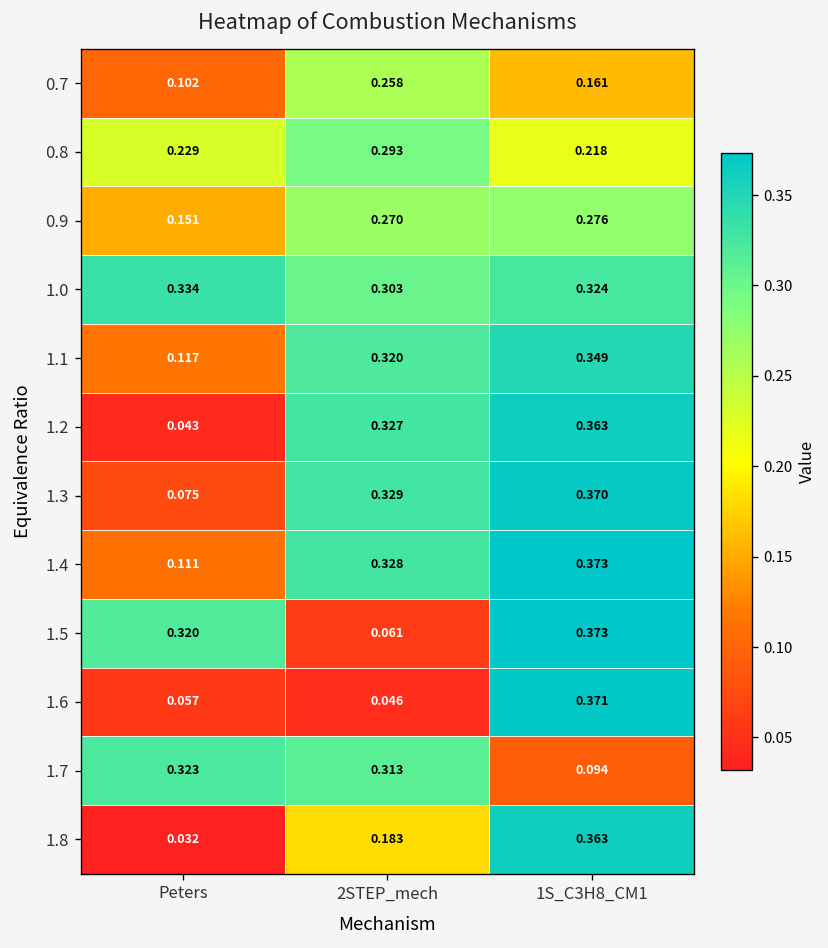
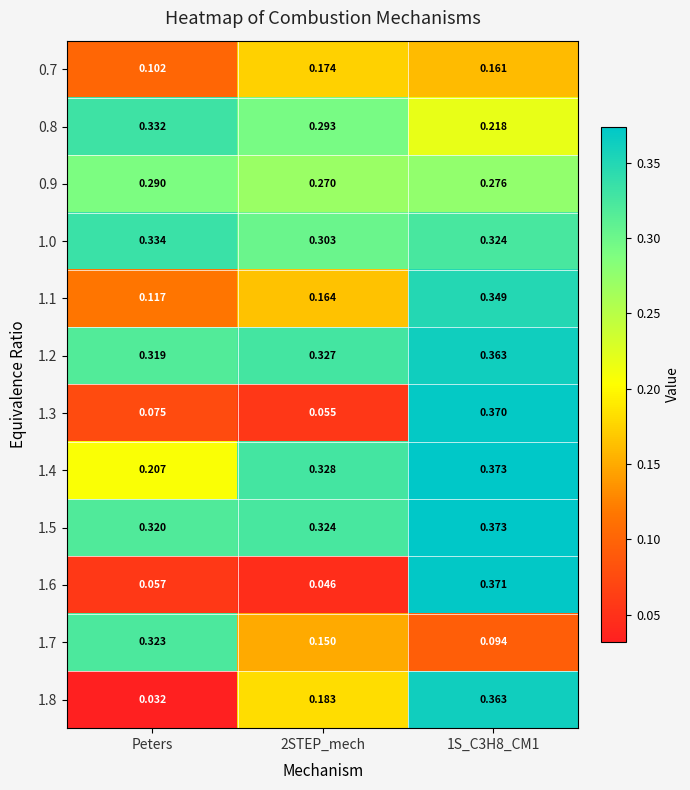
0.7, 2STEP_mech: 0.258 -> 0.174
0.8, Peters: 0.229 -> 0.332
0.9, Peters: 0.151 -> 0.290
1.1, 2STEP_mech: 0.320 -> 0.164
1.2, Peters: 0.043 -> 0.319
1.3, 2STEP_mech: 0.329 -> 0.055
1.4, Peters: 0.111 -> 0.207
1.5, 2STEP_mech: 0.061 -> 0.324
1.7, 2STEP_mech: 0.313 -> 0.150
